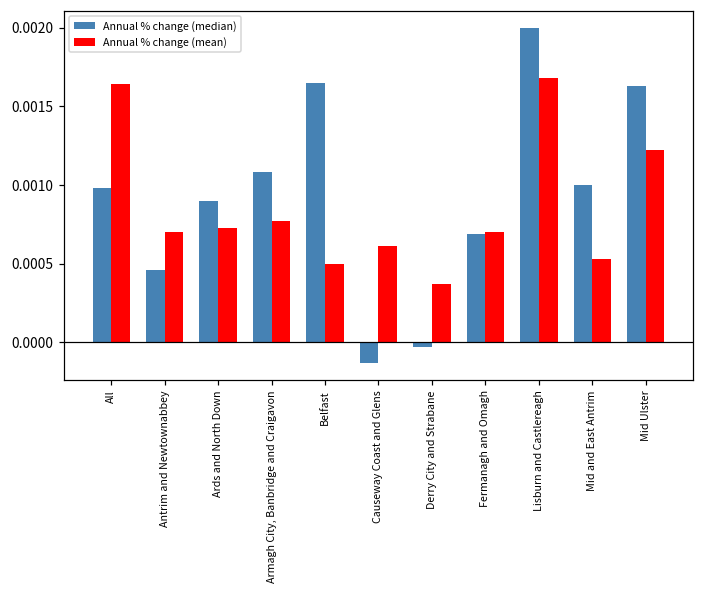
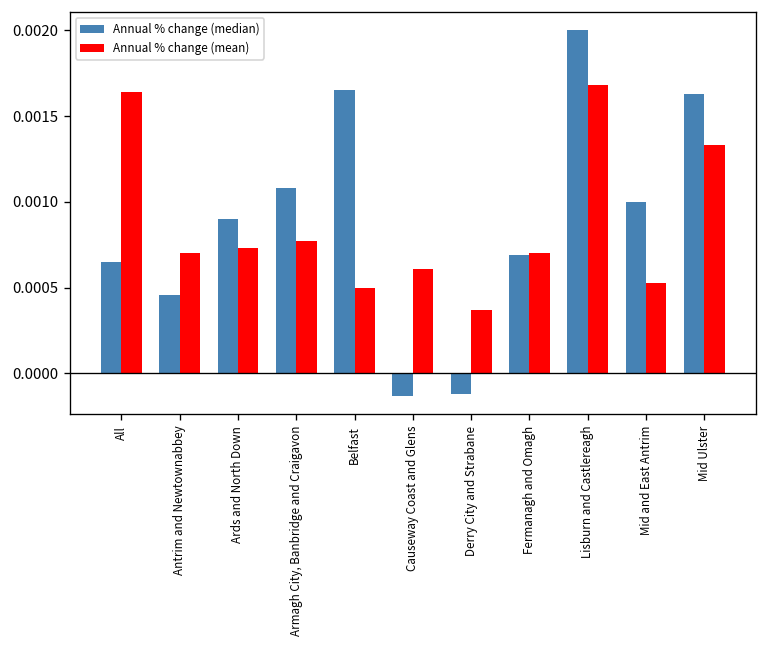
Annual % change (median), All: 0.00098 -> 0.00065
Annual % change (median), Derry City and Strabane: -0.00003 -> -0.00012
Annual % change (mean), Mid Ulster: 0.00122 -> 0.00133
